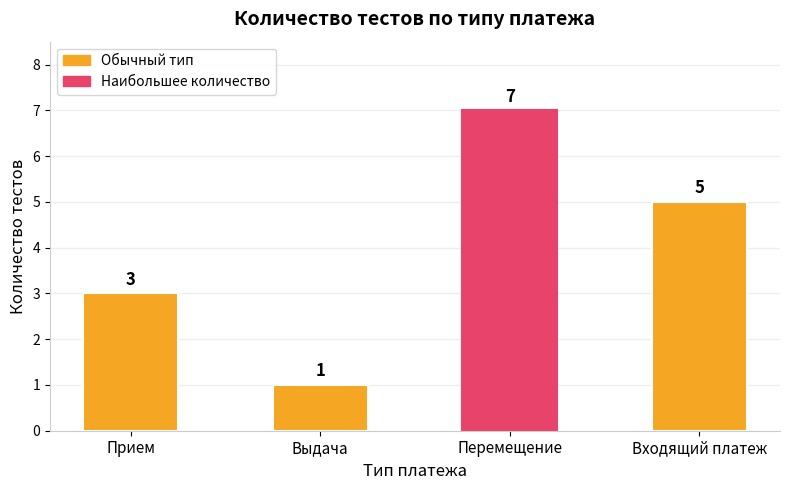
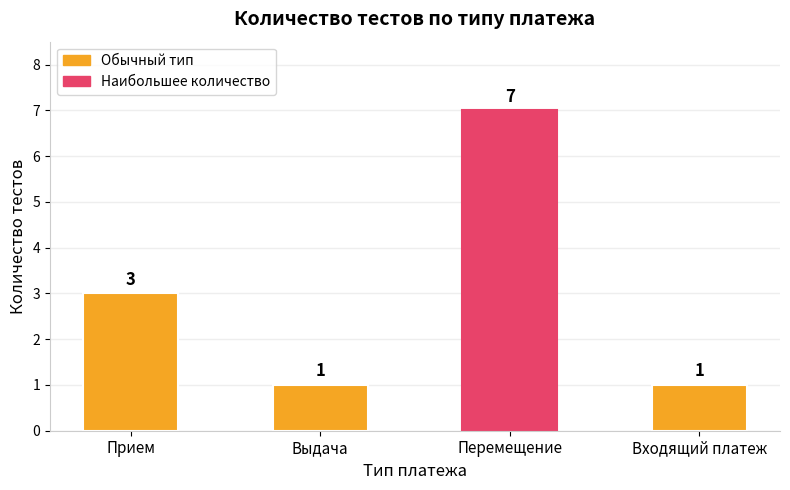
Входящий платеж: 5 -> 1
